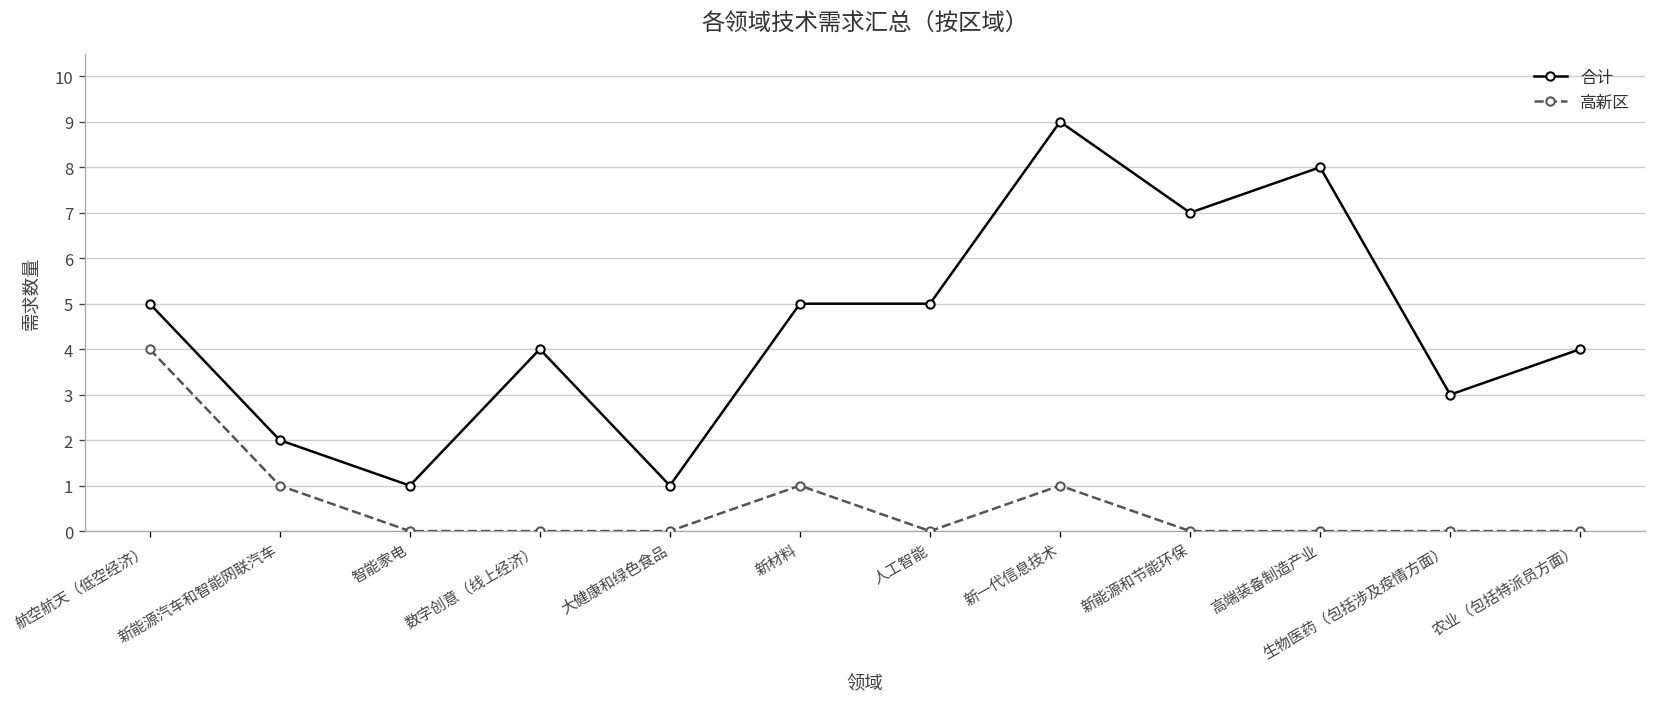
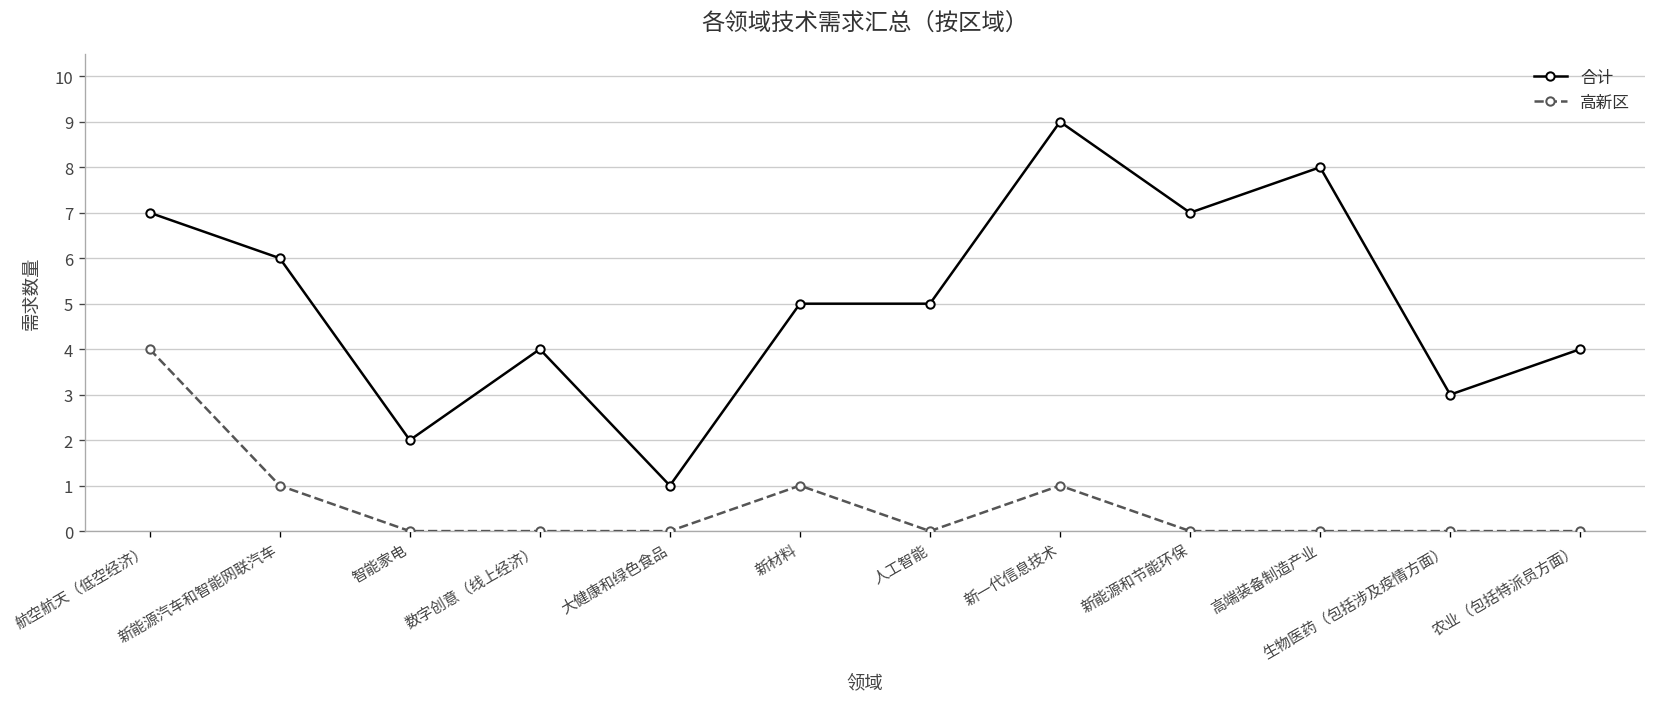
合计, 航空航天（低空经济）: 5 -> 7
合计, 新能源汽车和智能网联汽车: 2 -> 6
合计, 智能家电: 1 -> 2
